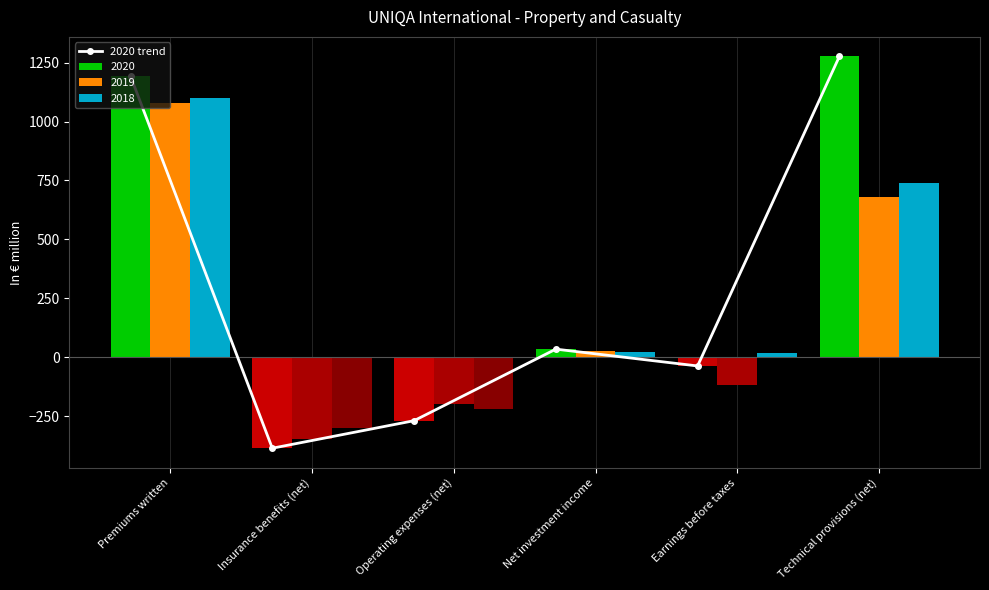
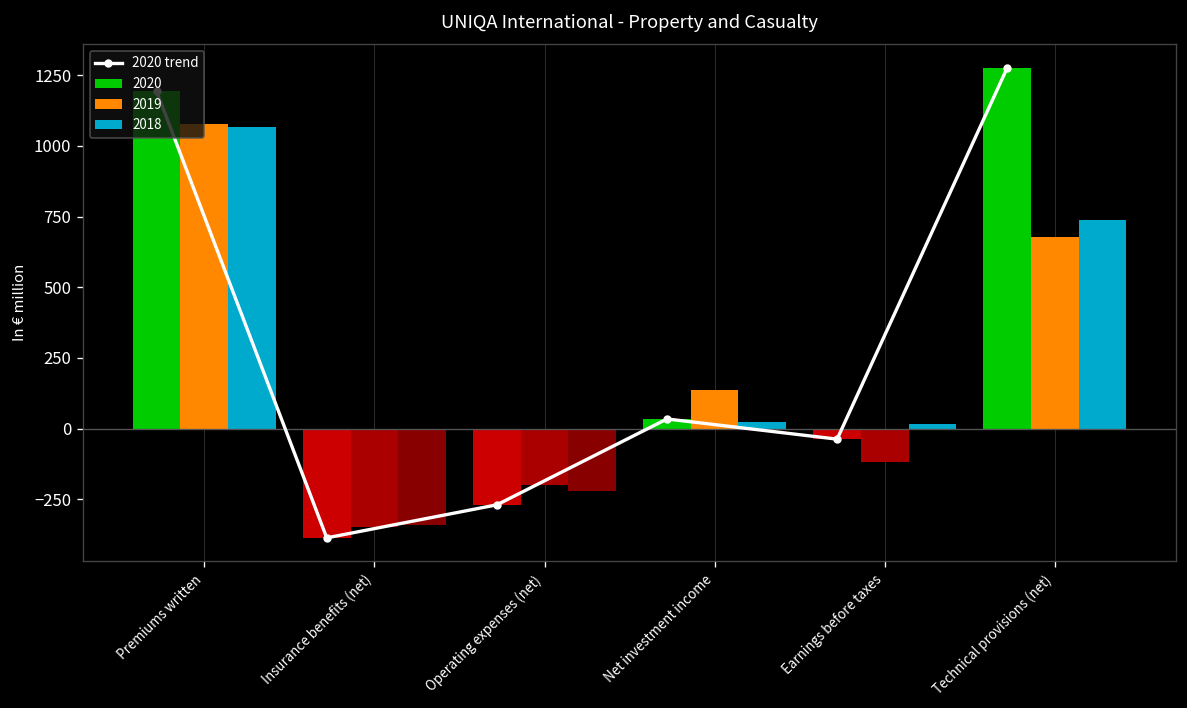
2018, Premiums written: 1100 -> 1070
2018, Insurance benefits (net): -300 -> -340
2019, Net investment income: 30 -> 140
